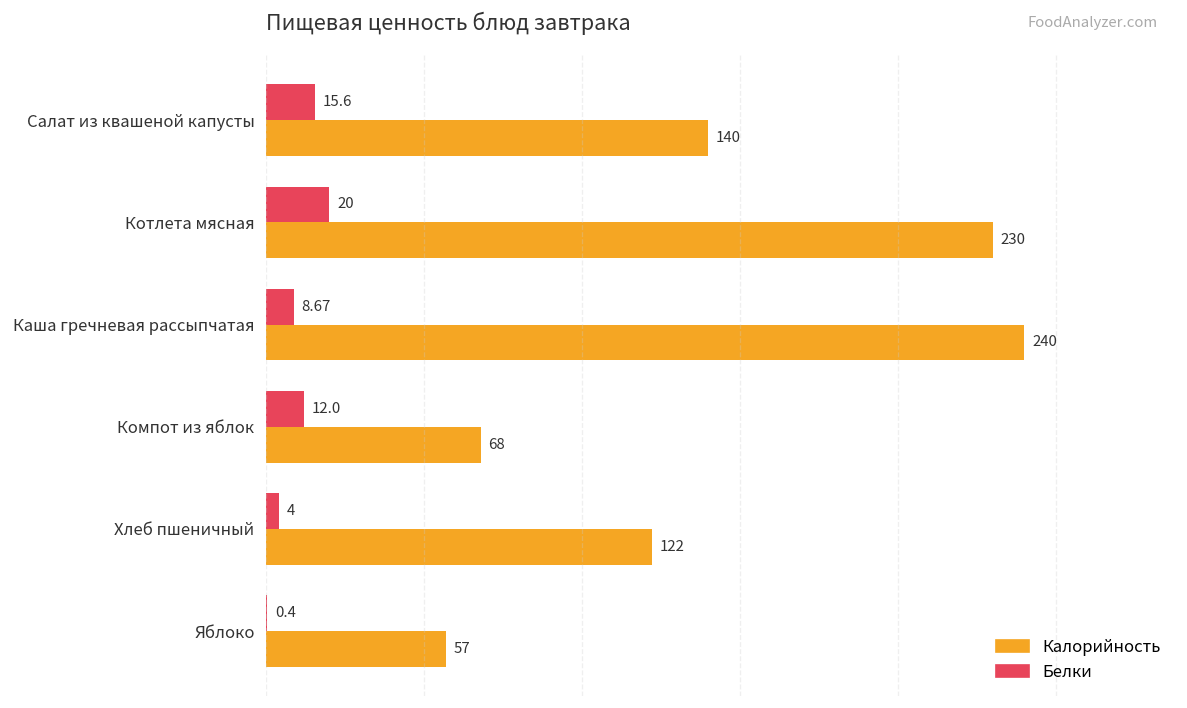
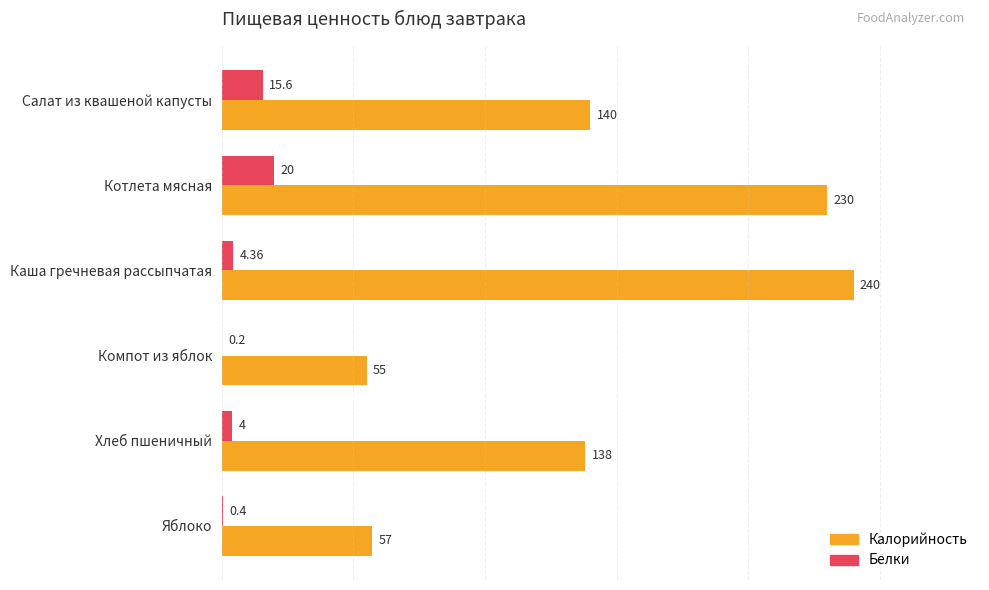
Белки, Каша гречневая рассыпчатая: 8.67 -> 4.36
Белки, Компот из яблок: 12.0 -> 0.2
Калорийность, Компот из яблок: 68 -> 55
Калорийность, Хлеб пшеничный: 122 -> 138
